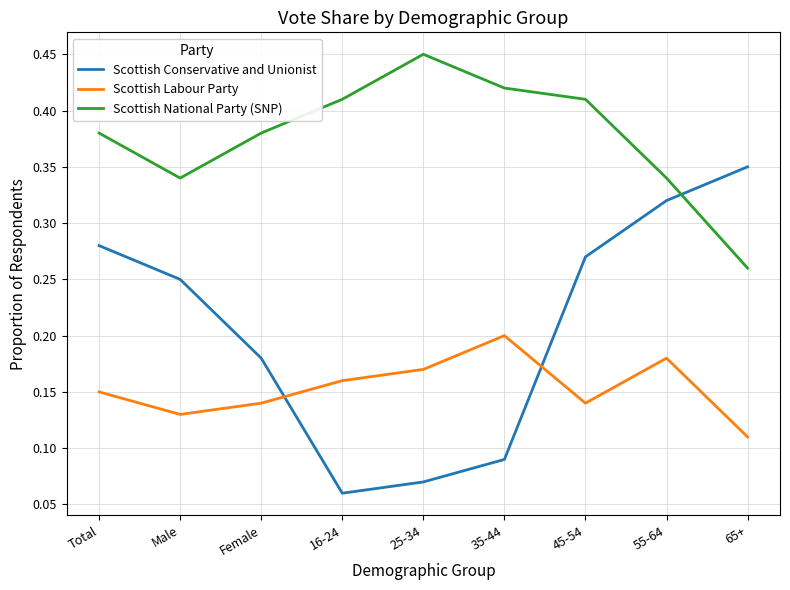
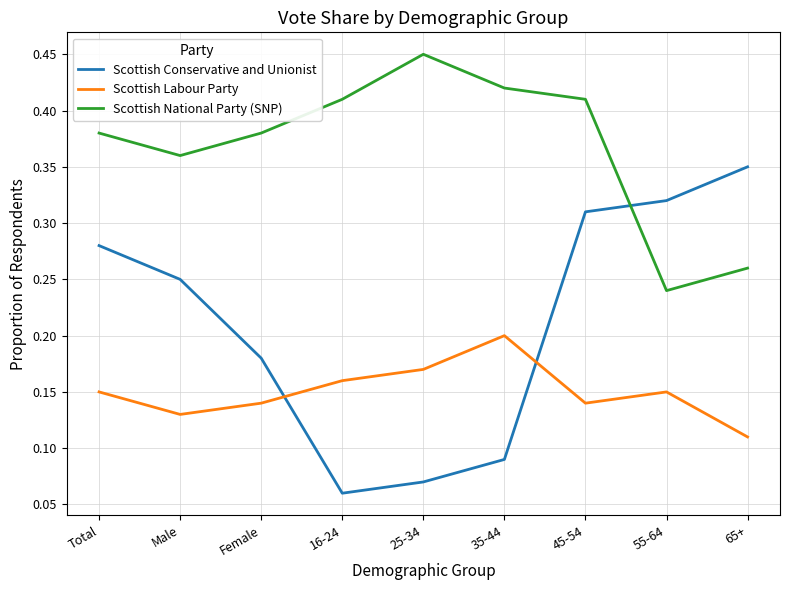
Scottish National Party (SNP), Male: 0.34 -> 0.36
Scottish Conservative and Unionist, 45-54: 0.27 -> 0.31
Scottish Labour Party, 55-64: 0.18 -> 0.15
Scottish National Party (SNP), 55-64: 0.34 -> 0.24
